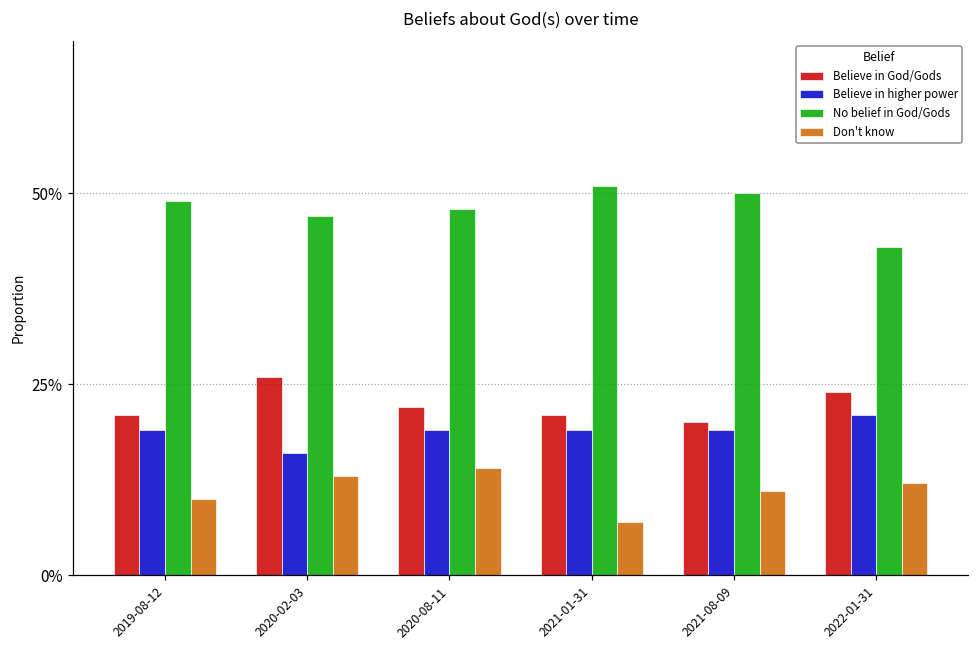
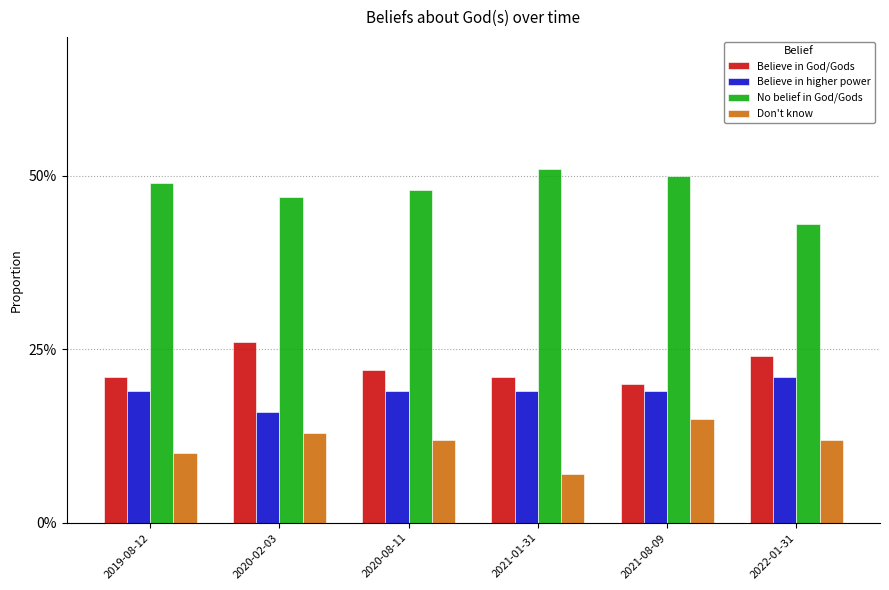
Don't know, 2020-08-11: 14% -> 12%
Don't know, 2021-08-09: 11% -> 15%
